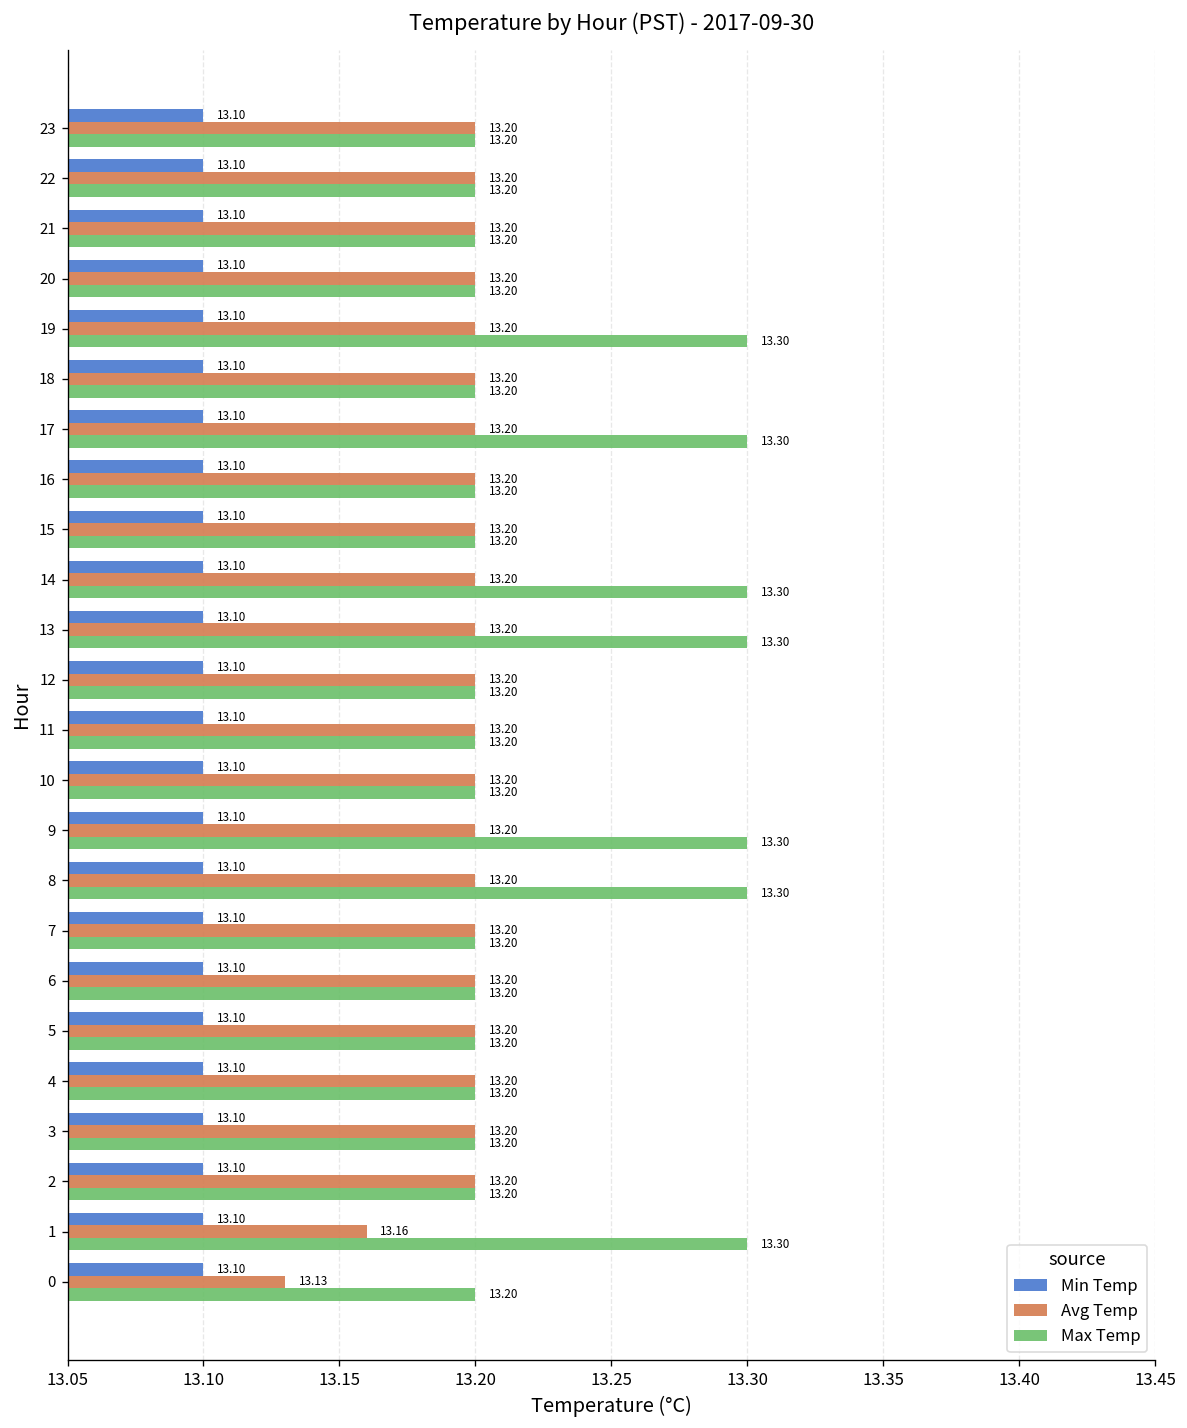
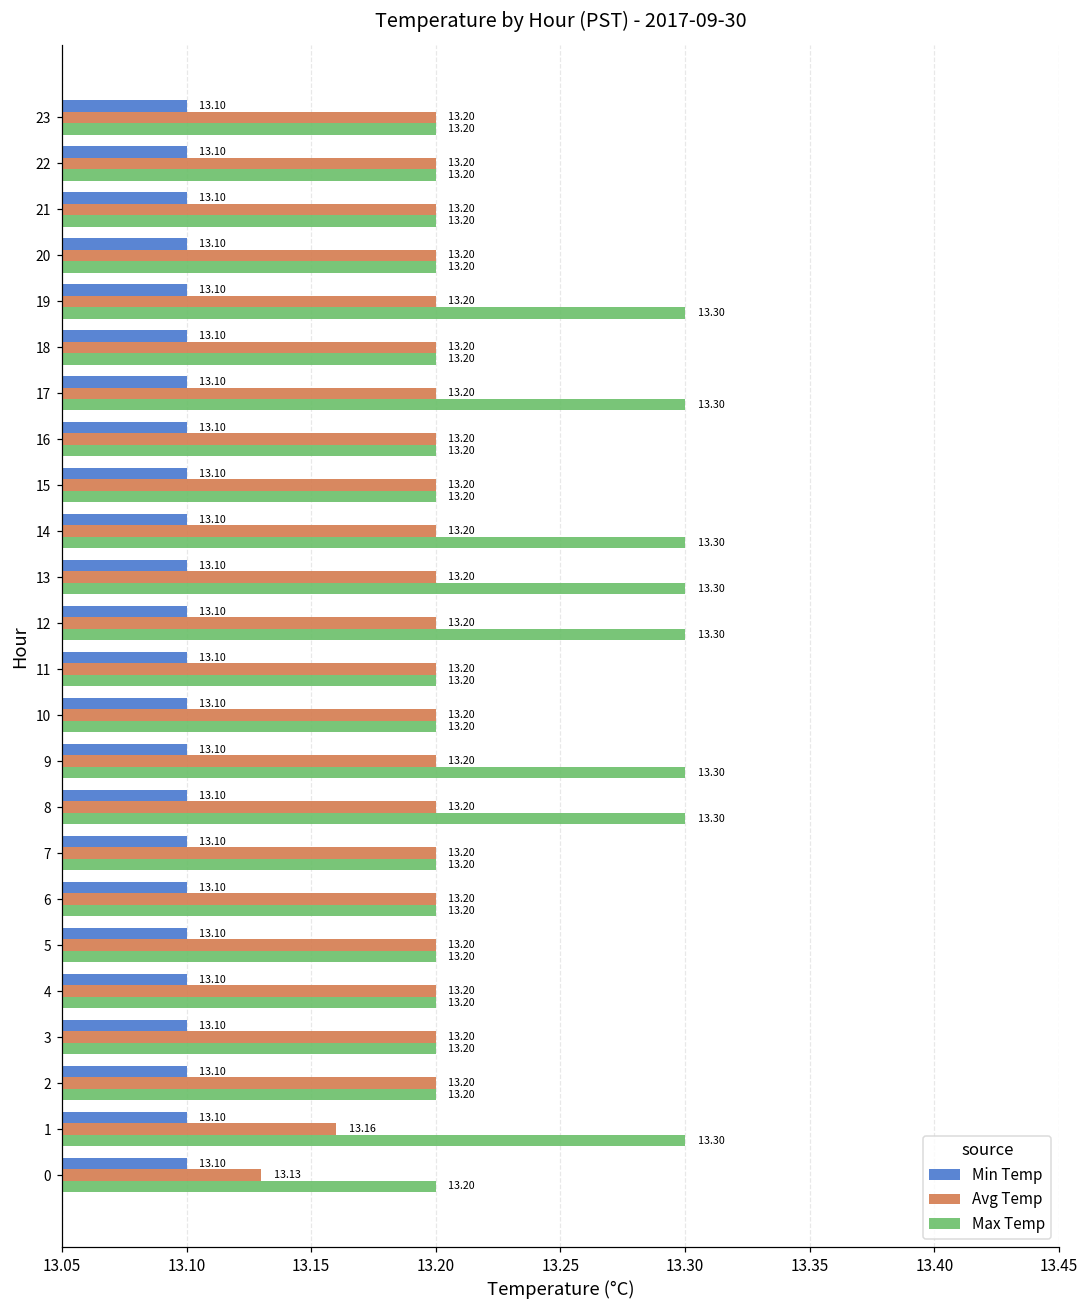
Max Temp, 12: 13.20 -> 13.30
